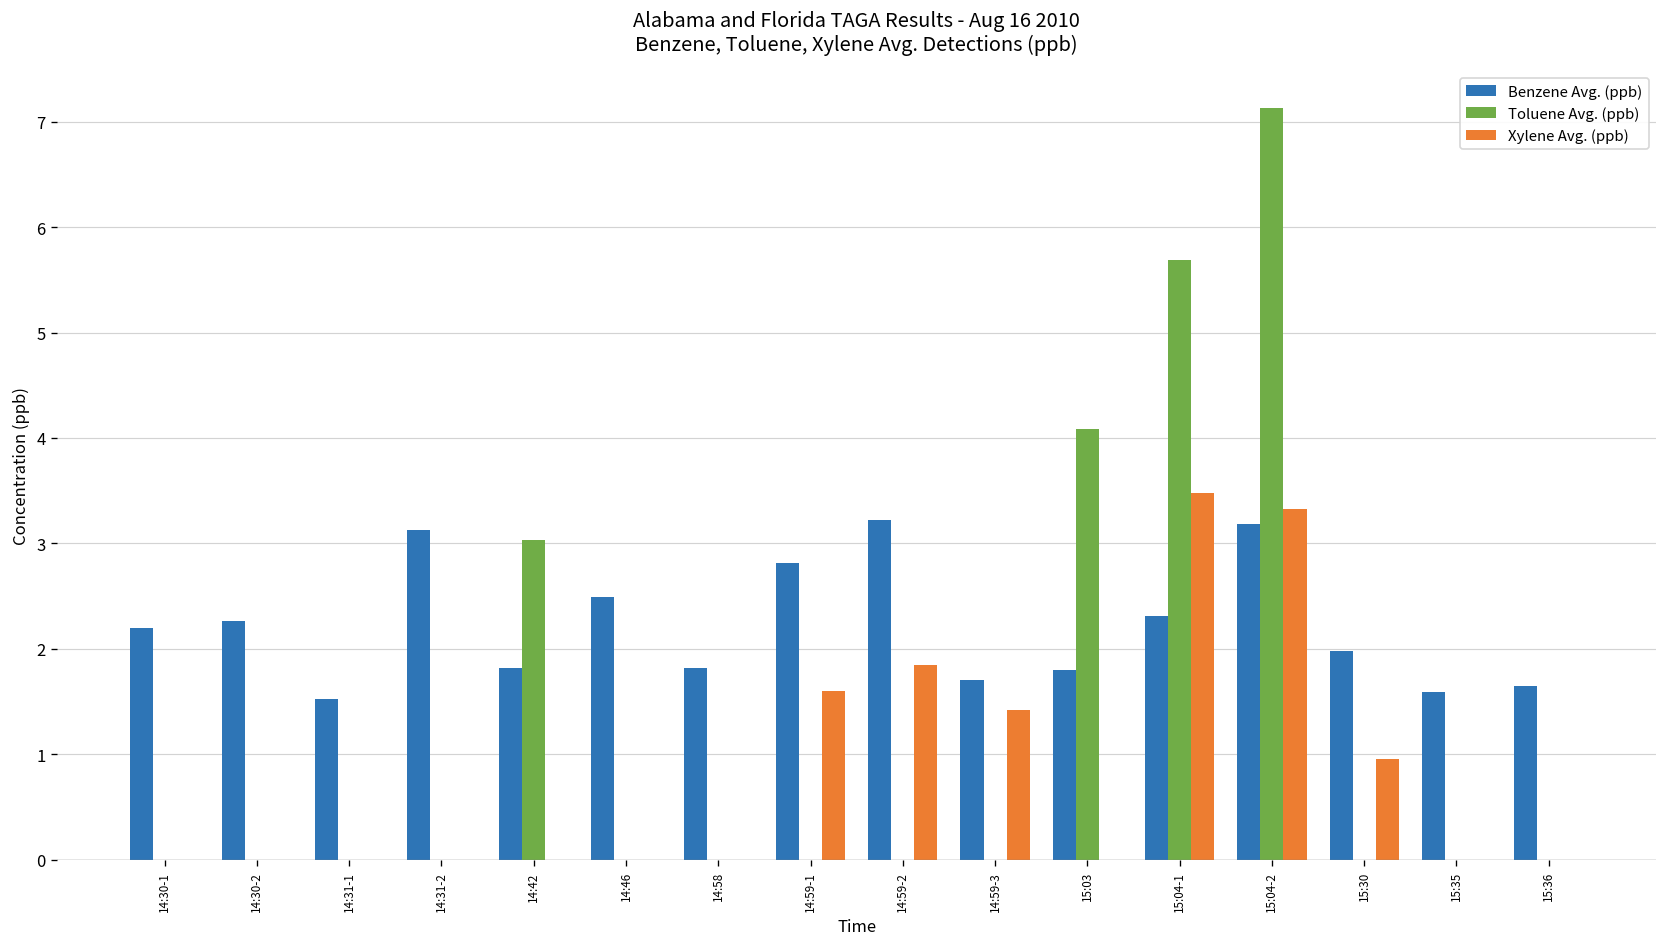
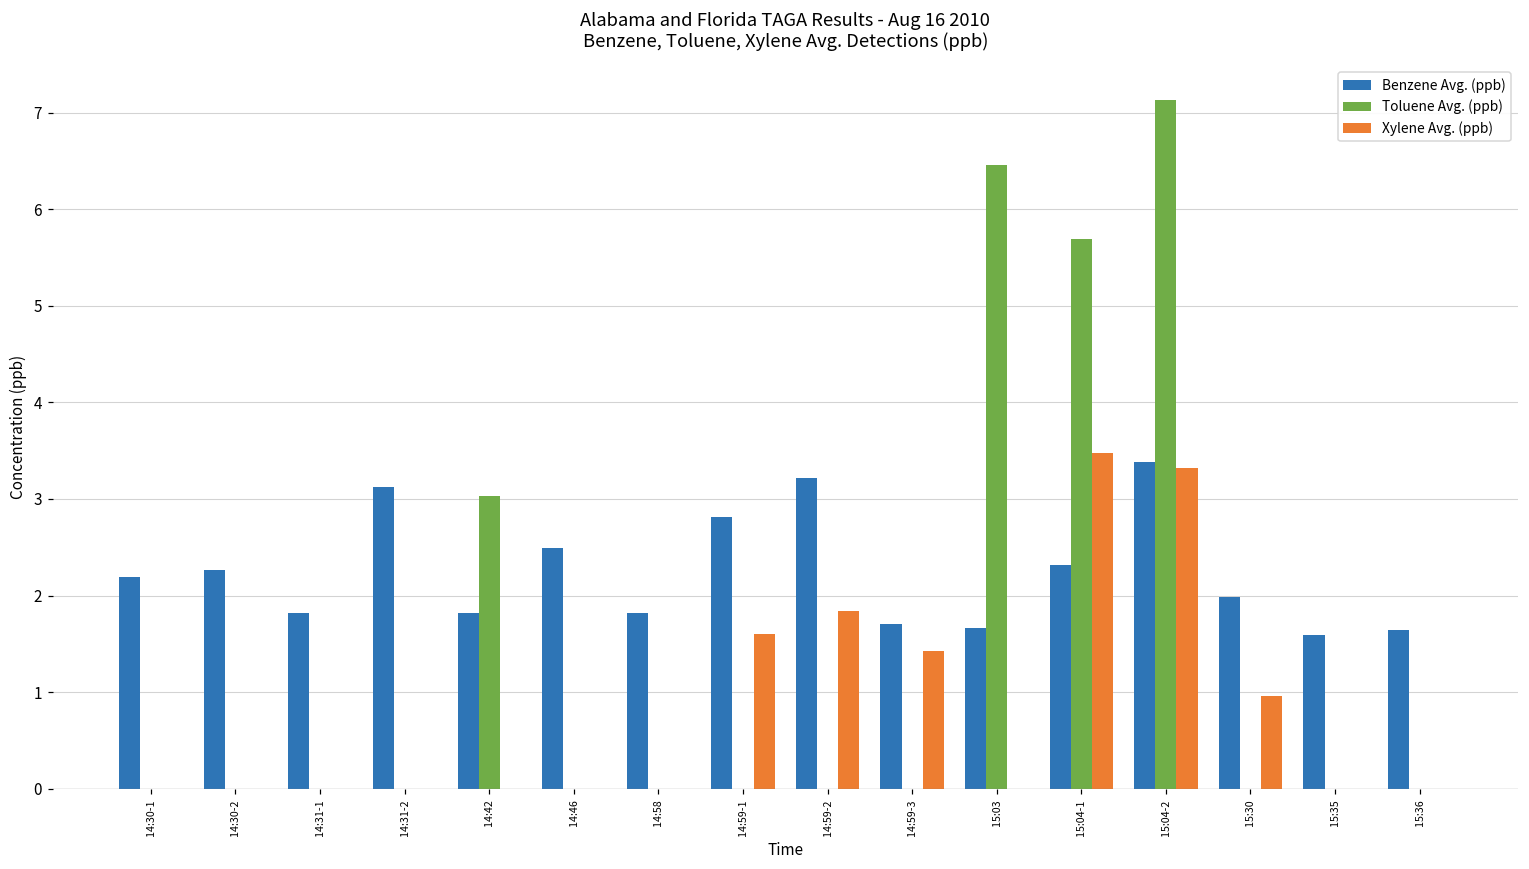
Benzene Avg. (ppb), 14:31-1: 1.5 -> 1.8
Benzene Avg. (ppb), 15:03: 1.8 -> 1.7
Toluene Avg. (ppb), 15:03: 4.1 -> 6.5
Benzene Avg. (ppb), 15:04-2: 3.2 -> 3.4
